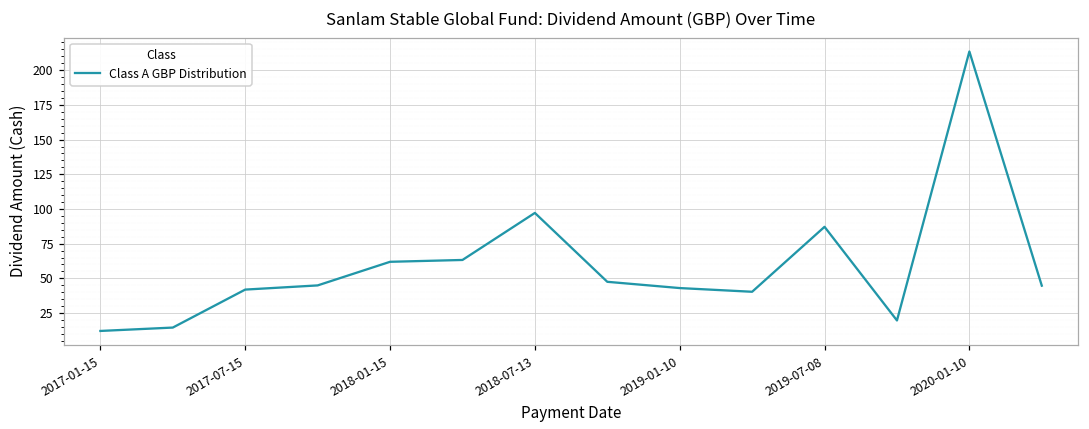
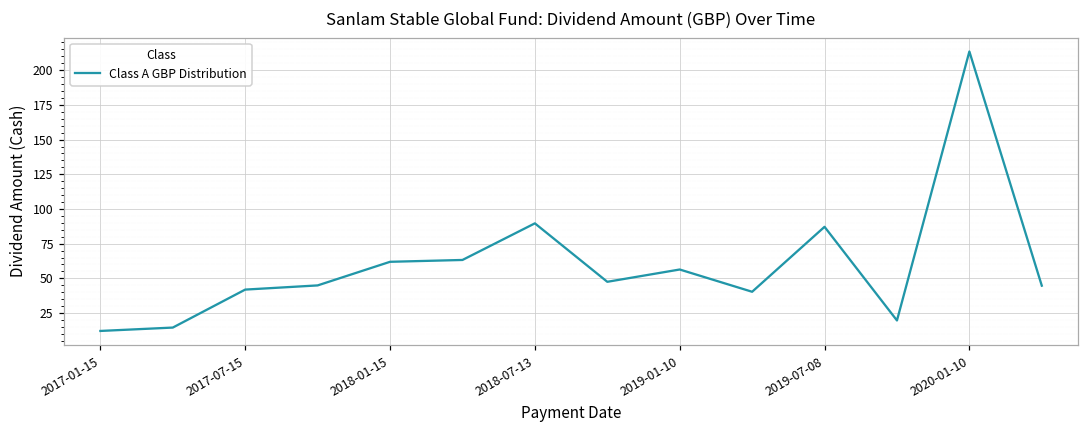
2018-07-13: 97 -> 90
2019-01-10: 43 -> 56
